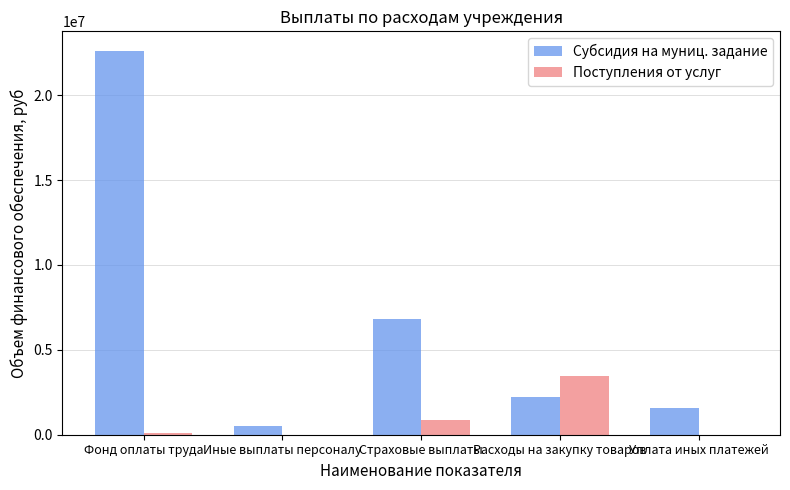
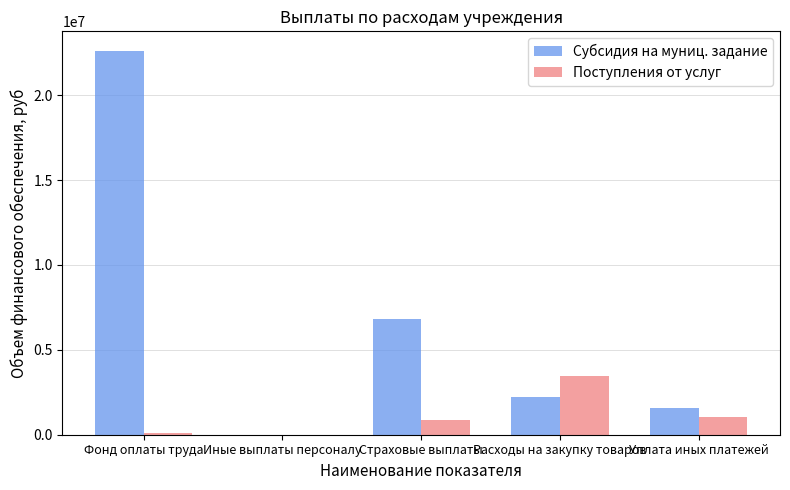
Субсидия на муниц. задание, Иные выплаты персоналу: 500000 -> 0
Поступления от услуг, Уплата иных платежей: 0 -> 1000000
